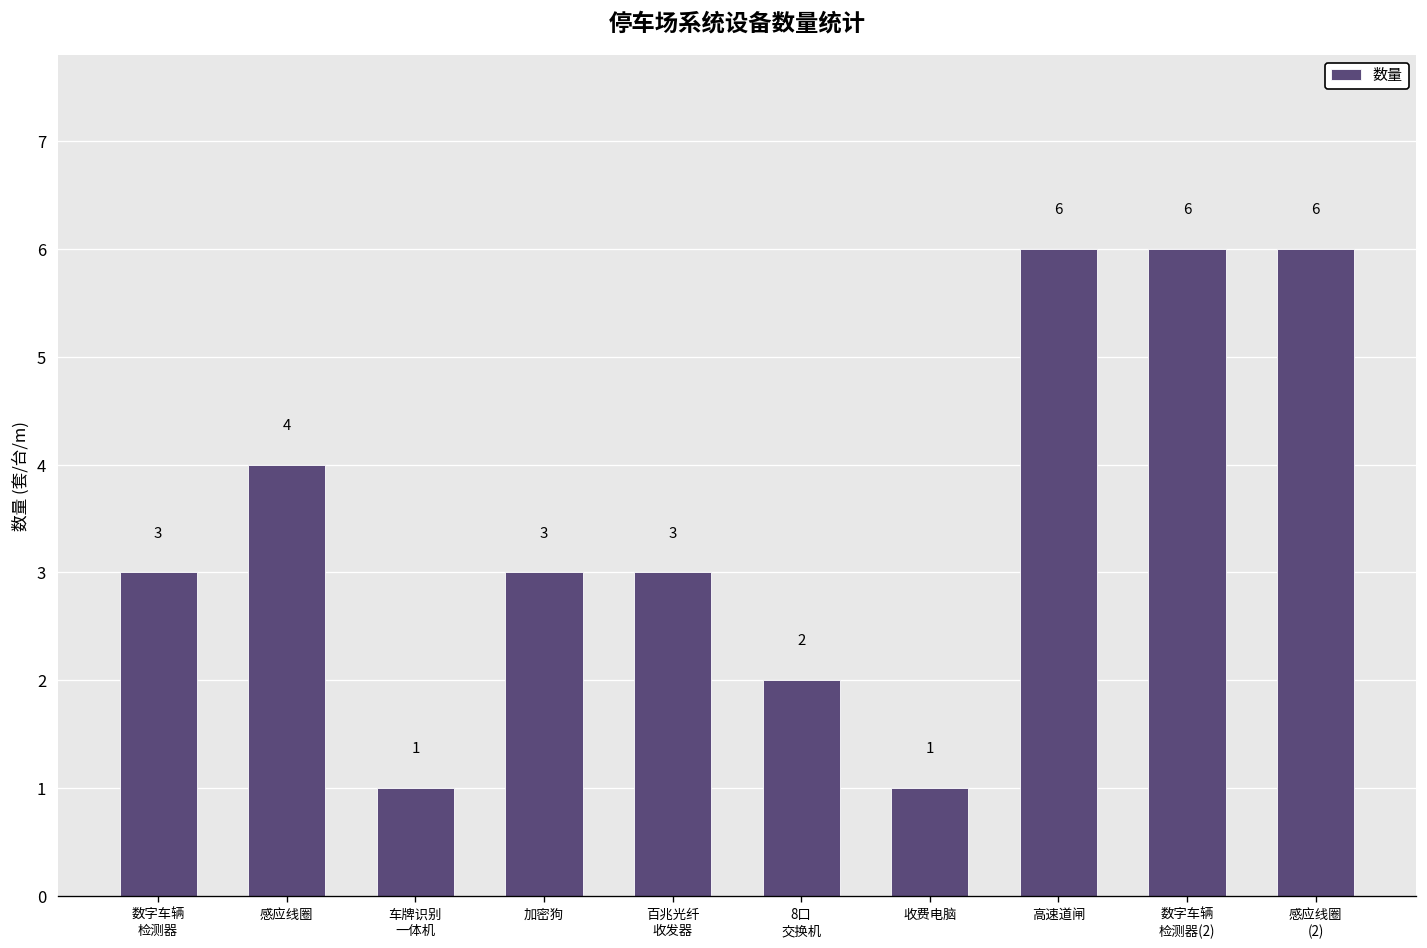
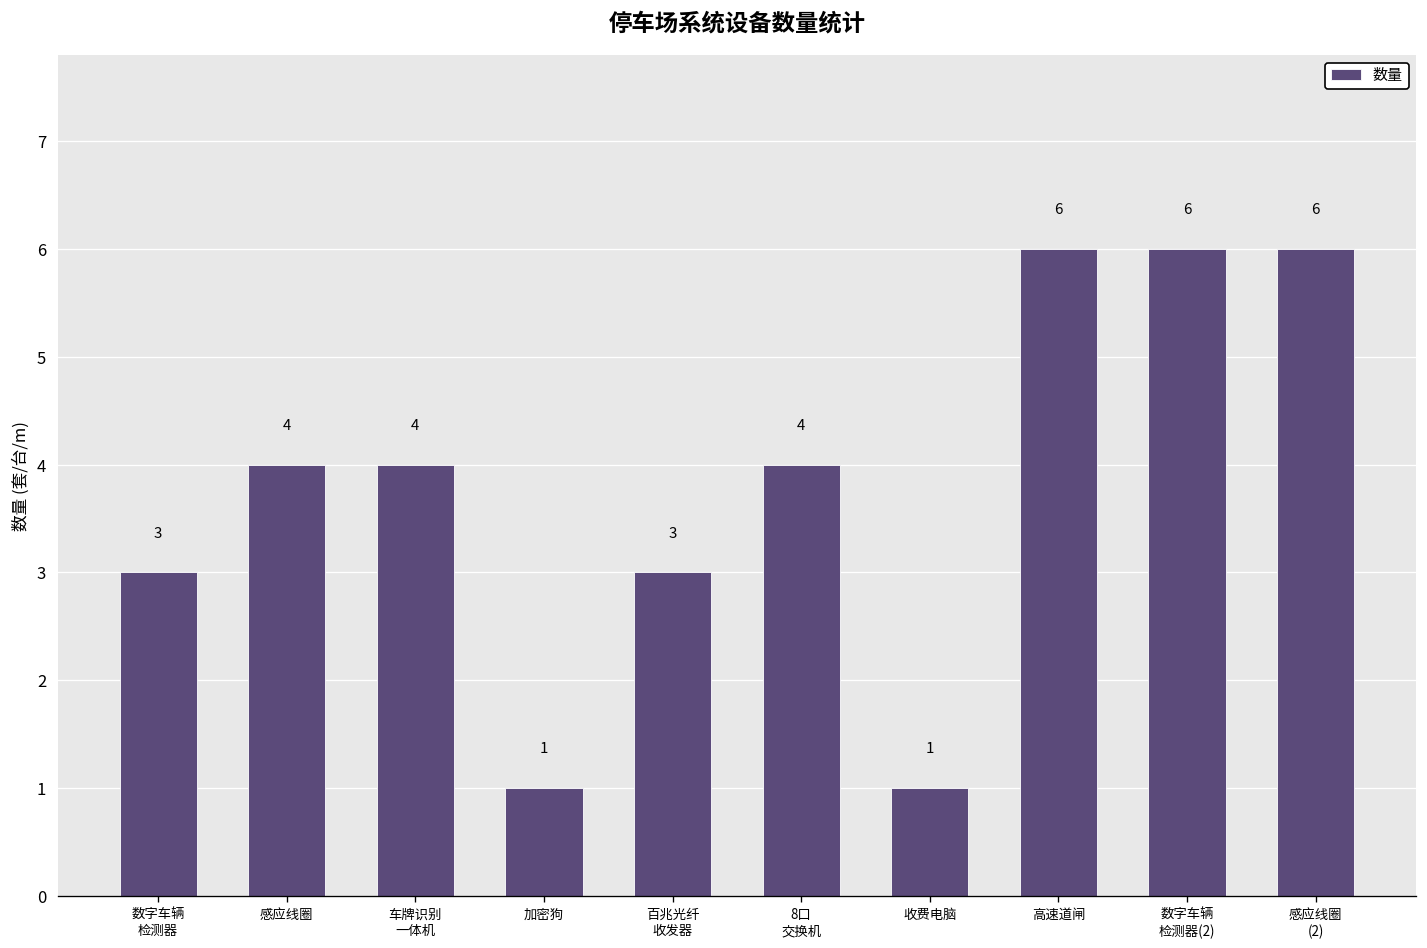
车牌识别 一体机: 1 -> 4
加密狗: 3 -> 1
8口 交换机: 2 -> 4
